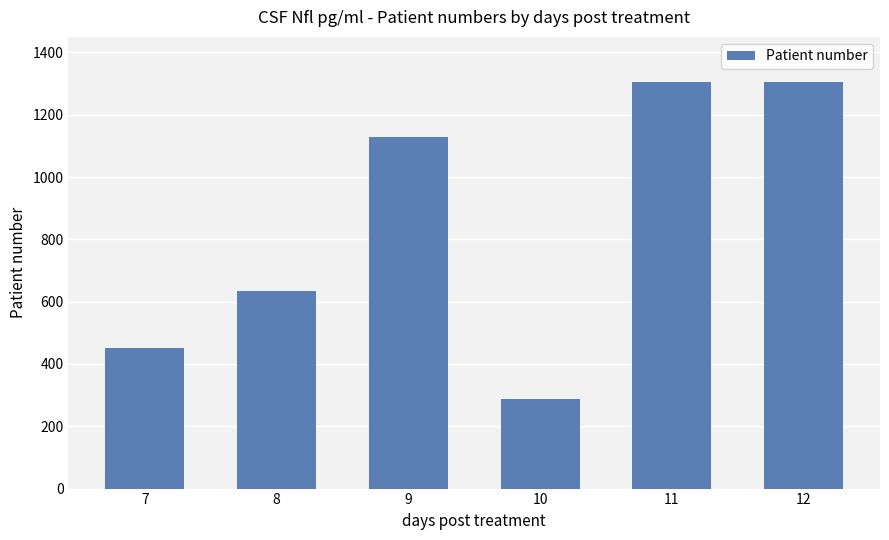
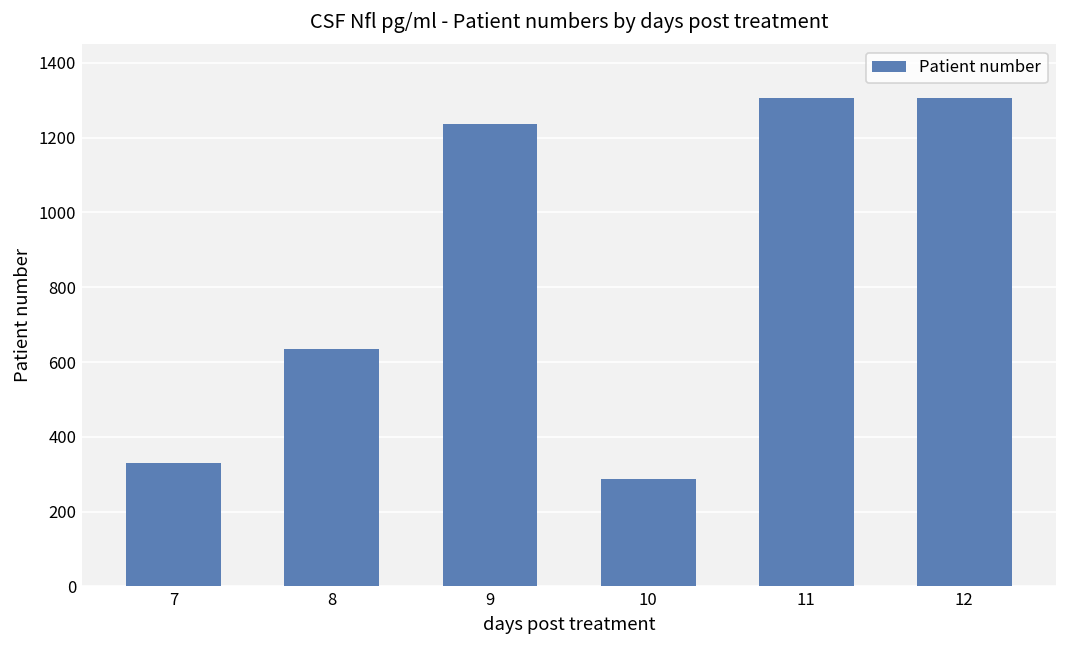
7: 450 -> 330
9: 1130 -> 1240
